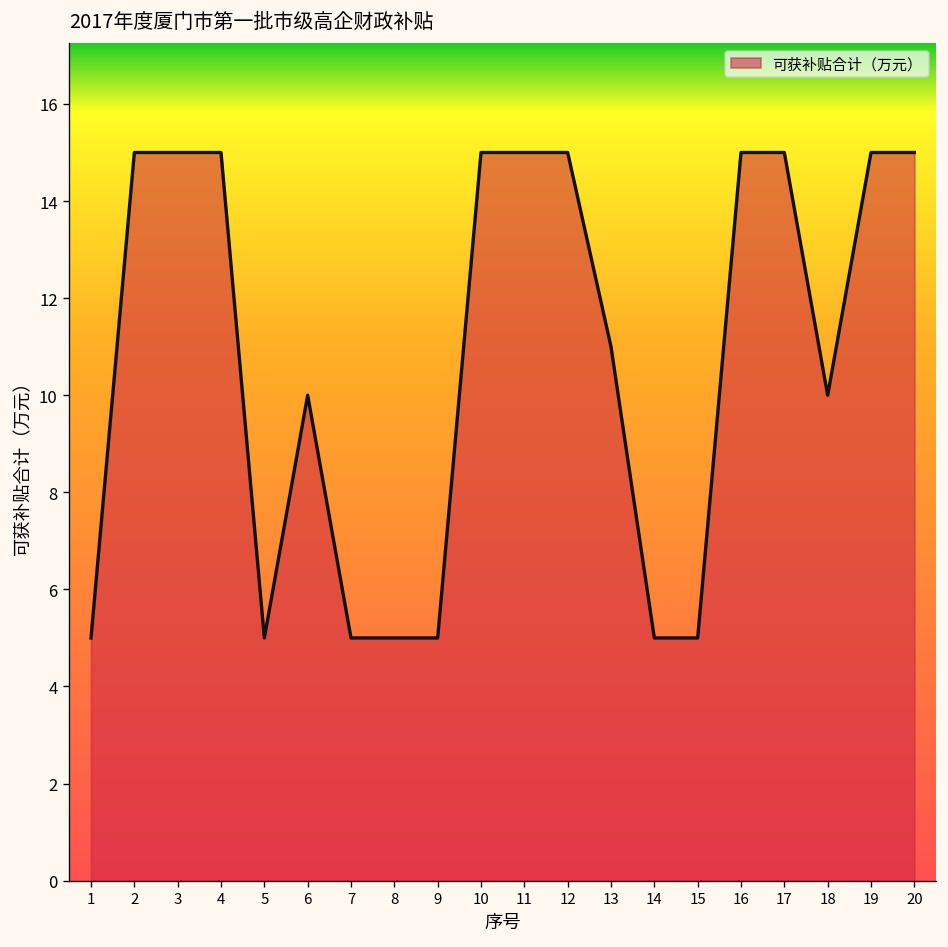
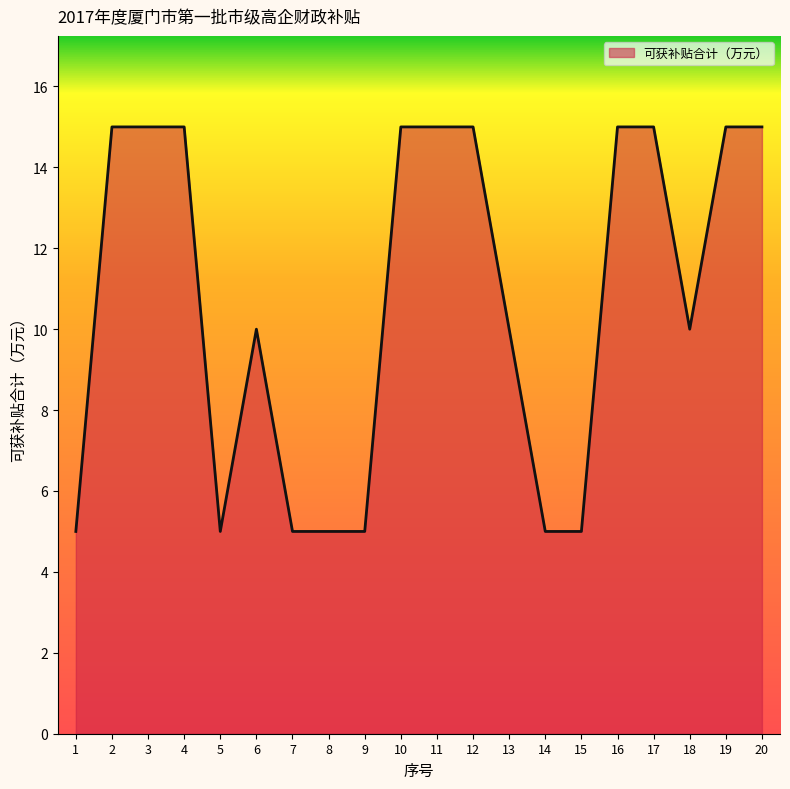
13: 11 -> 10
